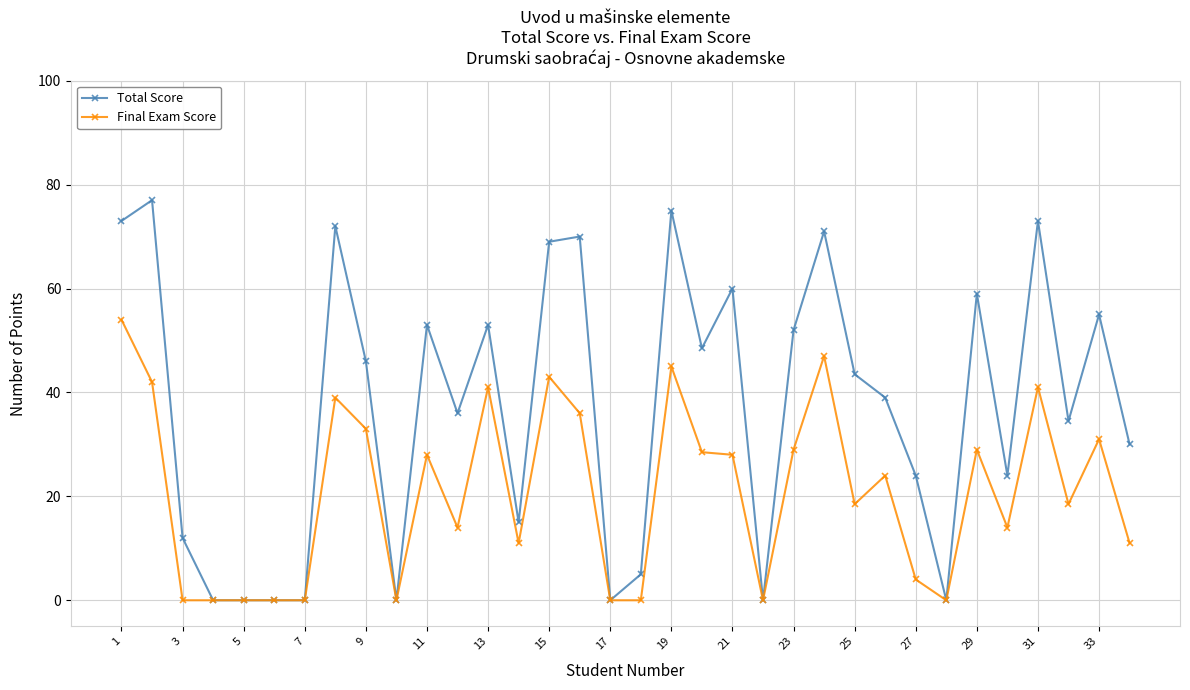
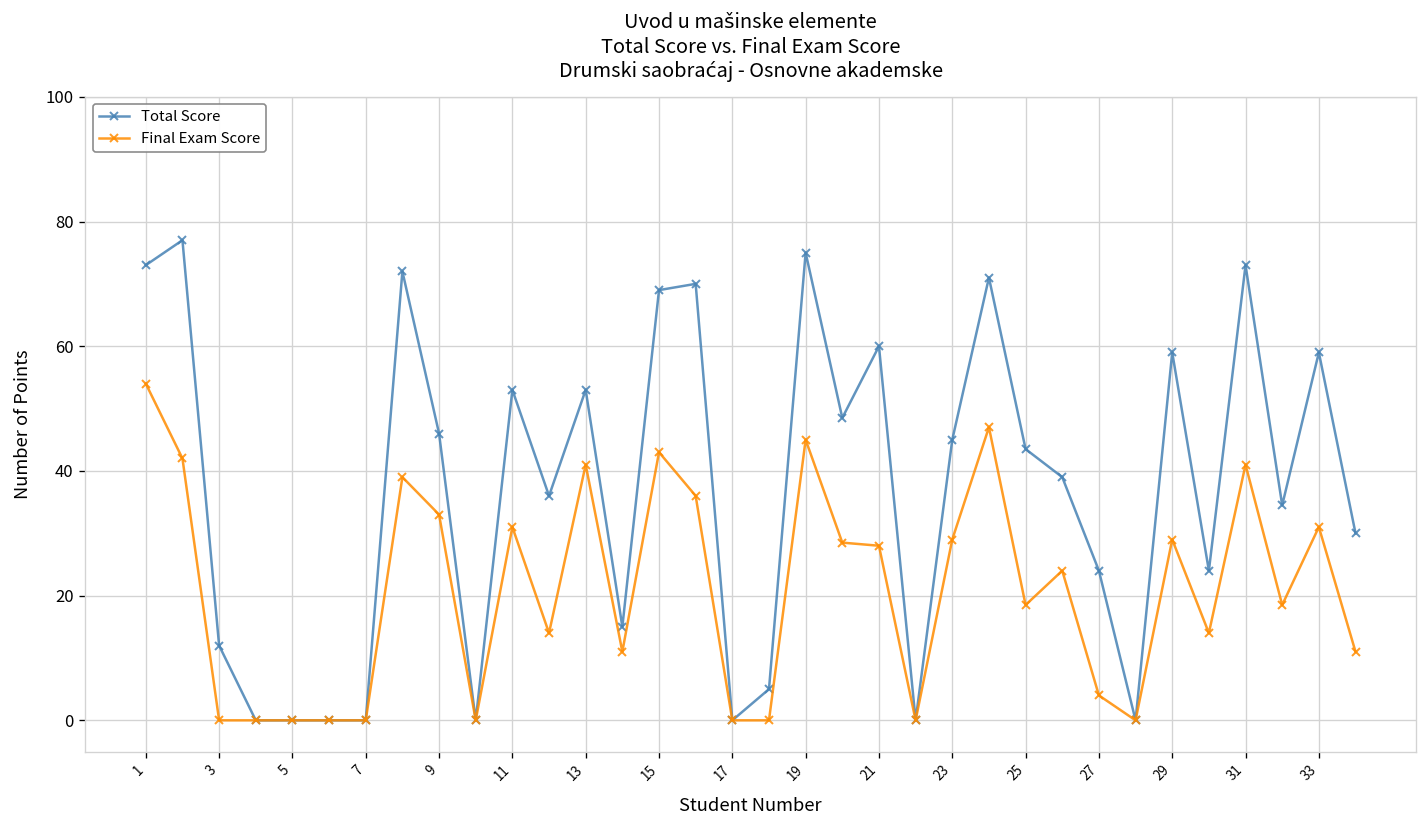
Final Exam Score, 11: 28 -> 31
Total Score, 23: 52 -> 45
Total Score, 33: 55 -> 59
